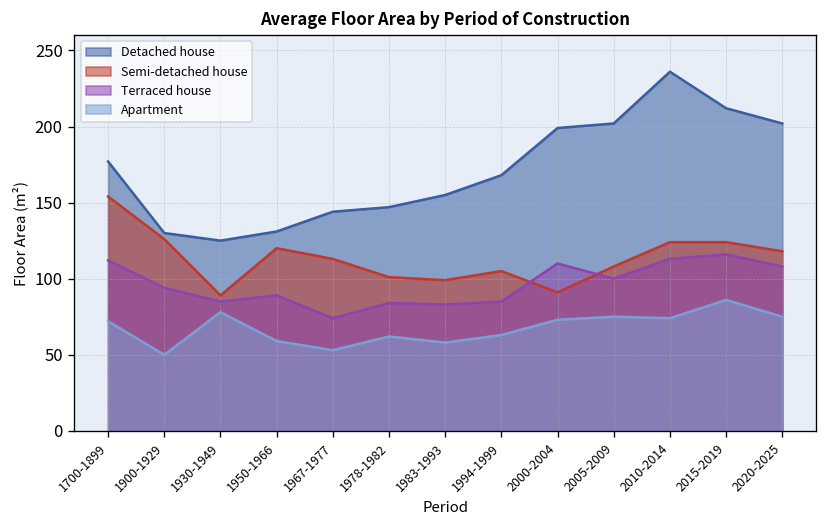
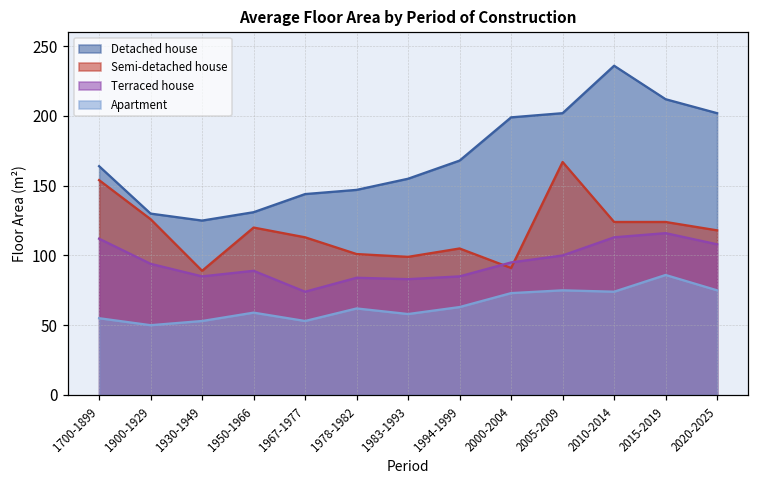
Detached house, 1700-1899: 177 -> 164
Apartment, 1700-1899: 72 -> 55
Apartment, 1930-1949: 78 -> 53
Terraced house, 2000-2004: 110 -> 95
Semi-detached house, 2005-2009: 108 -> 167
